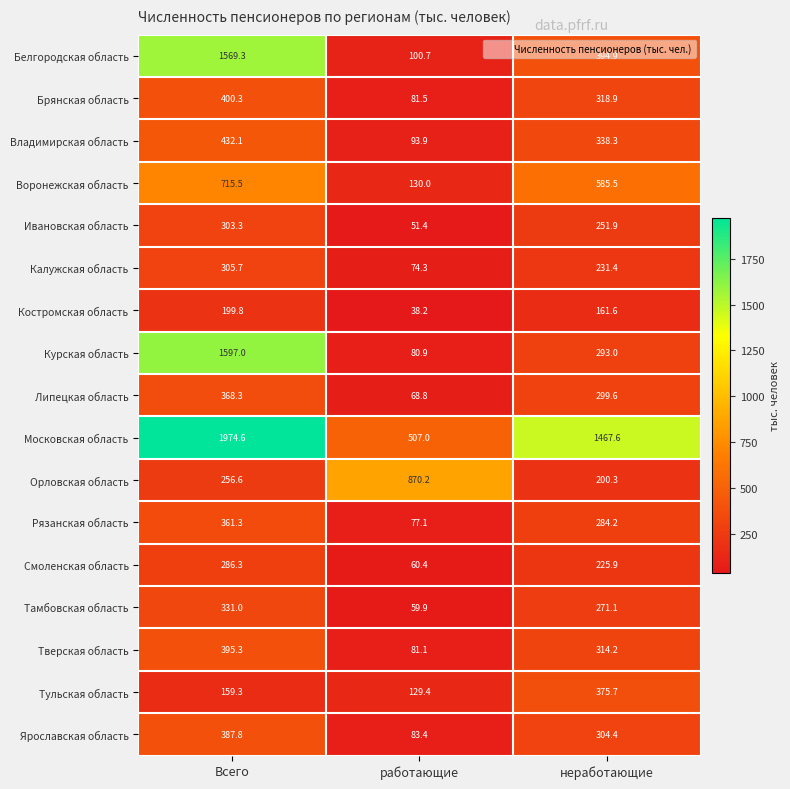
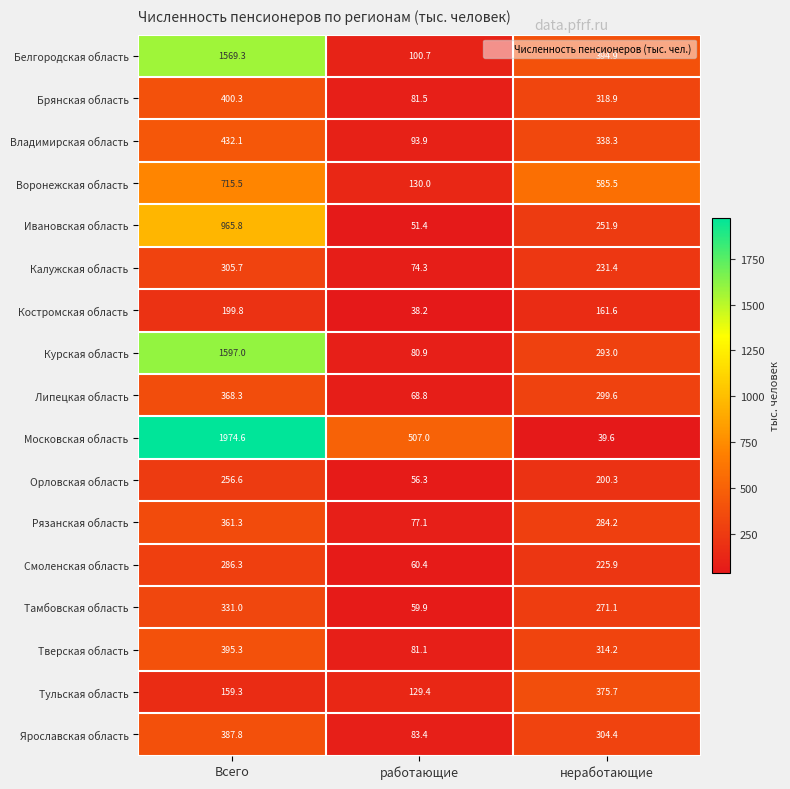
Ивановская область, Всего: 303.3 -> 965.8
Московская область, неработающие: 1467.6 -> 39.6
Орловская область, работающие: 870.2 -> 56.3
